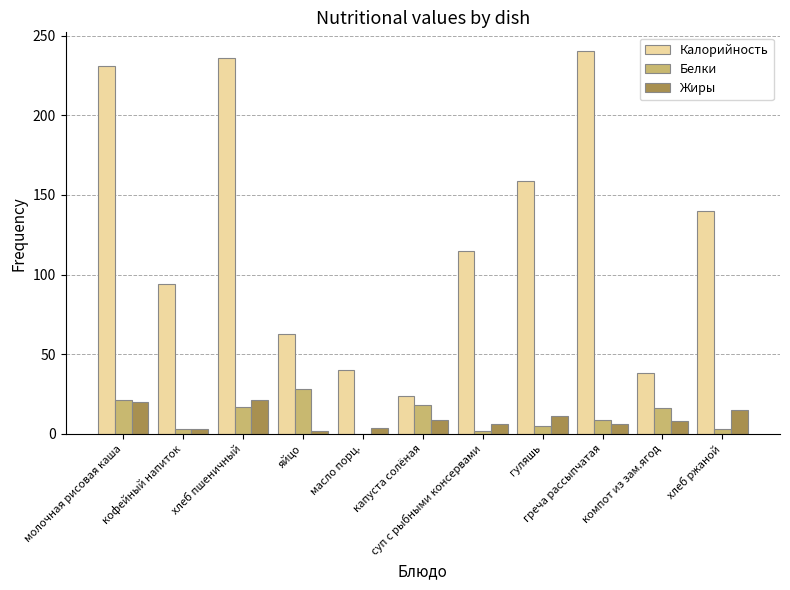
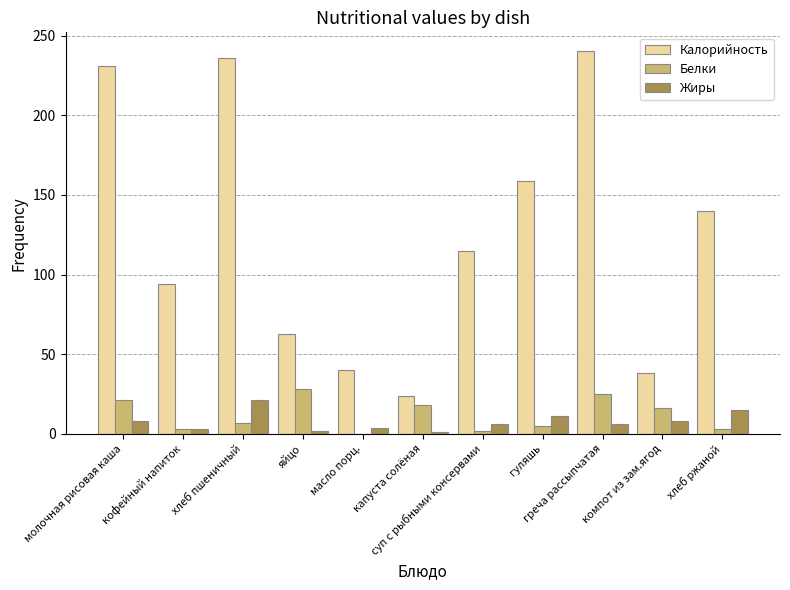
Жиры, молочная рисовая каша: 20 -> 8
Белки, хлеб пшеничный: 17 -> 7
Жиры, капуста солёная: 9 -> 1
Белки, греча рассыпчатая: 9 -> 25
